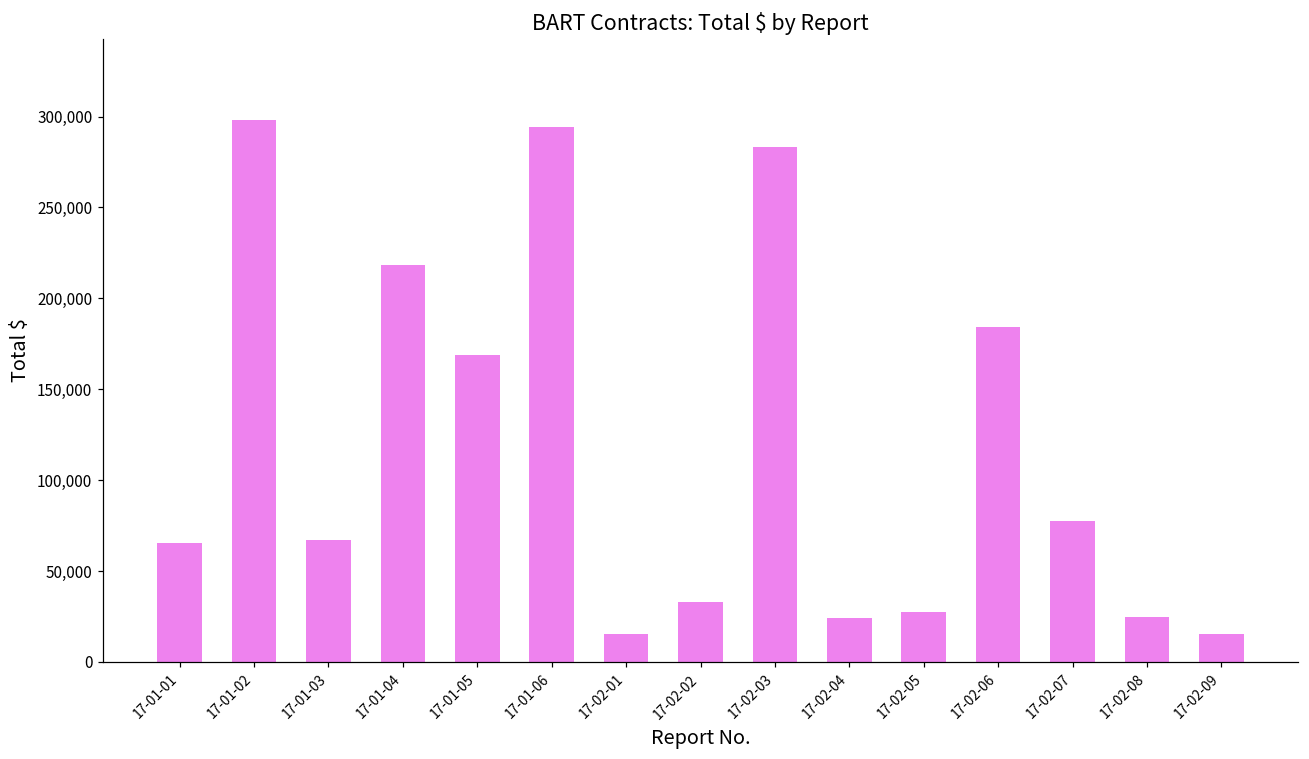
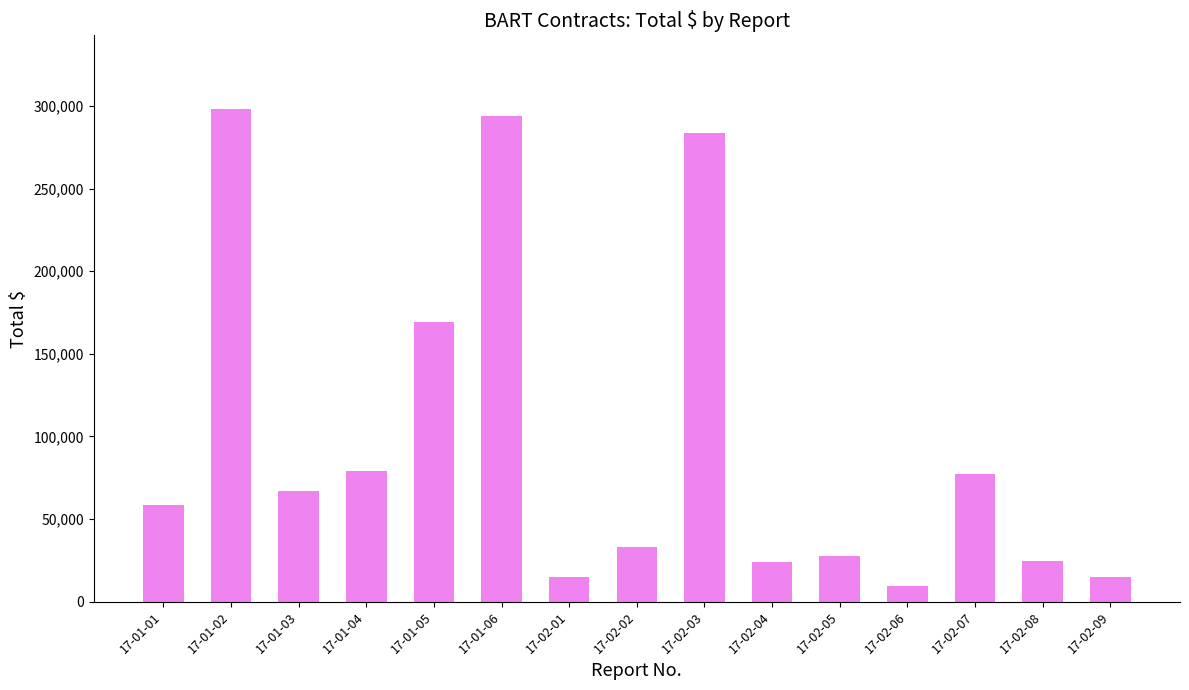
17-01-01: 66,000 -> 59,000
17-01-04: 219,000 -> 79,000
17-02-06: 184,000 -> 9,000
